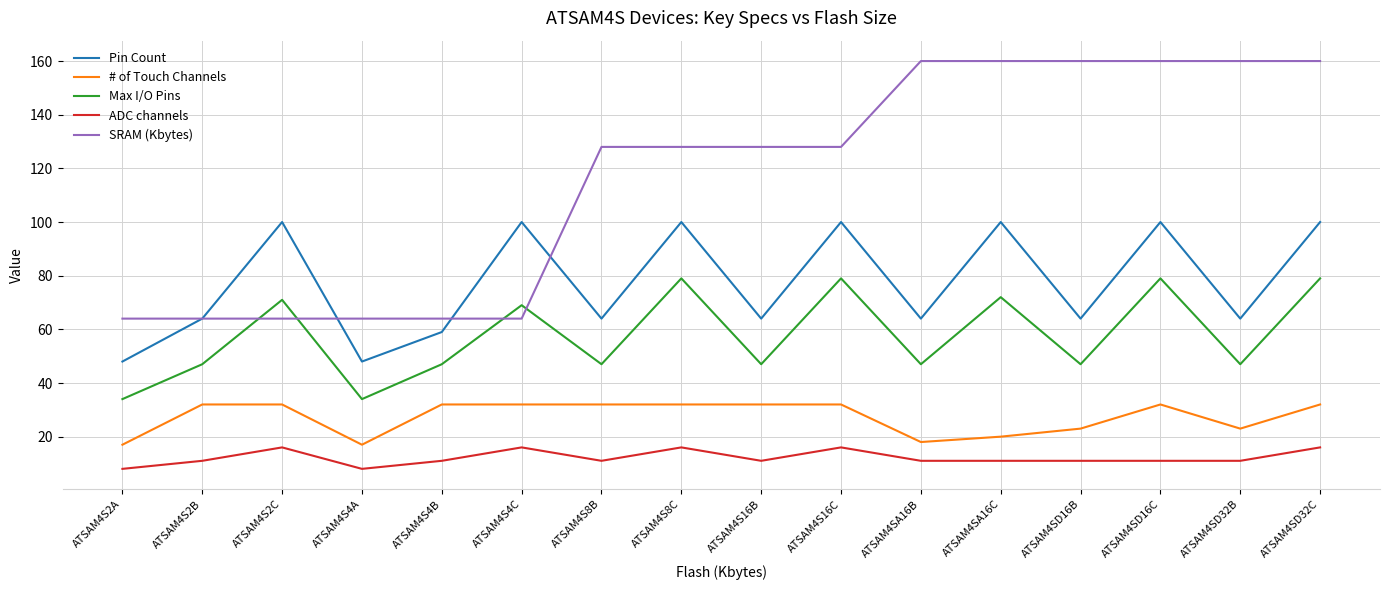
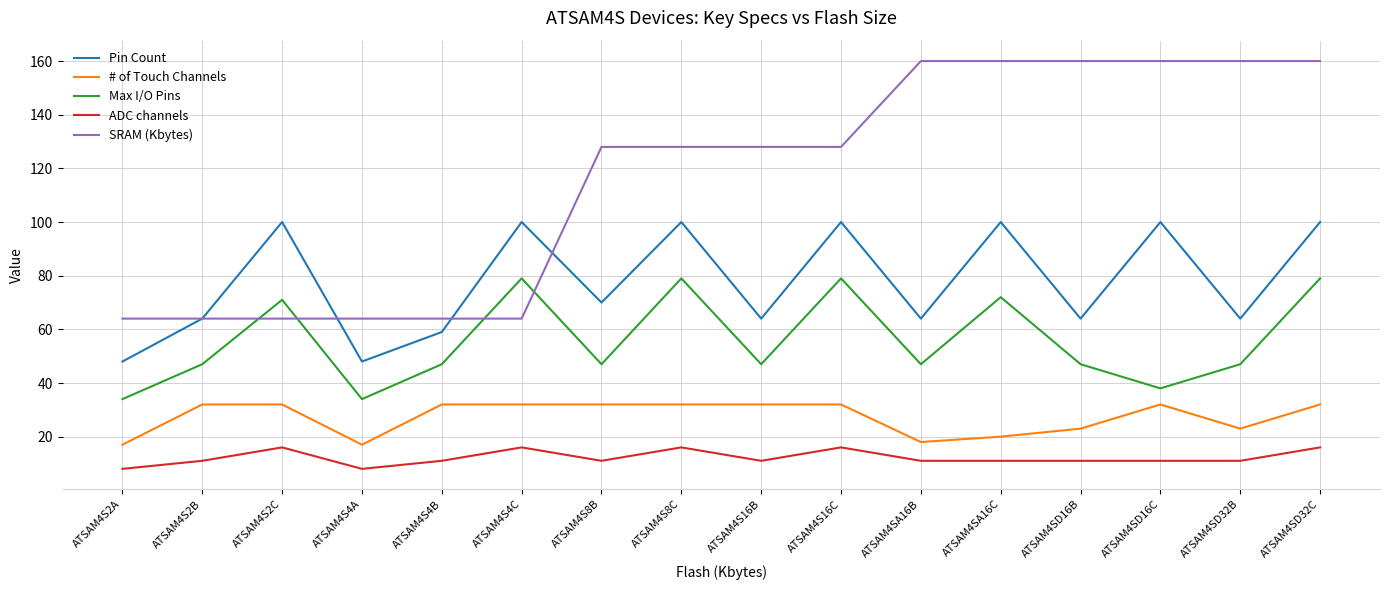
Max I/O Pins, ATSAM4S4C: 69 -> 79
Pin Count, ATSAM4S8B: 64 -> 70
Max I/O Pins, ATSAM4SD16C: 79 -> 38
